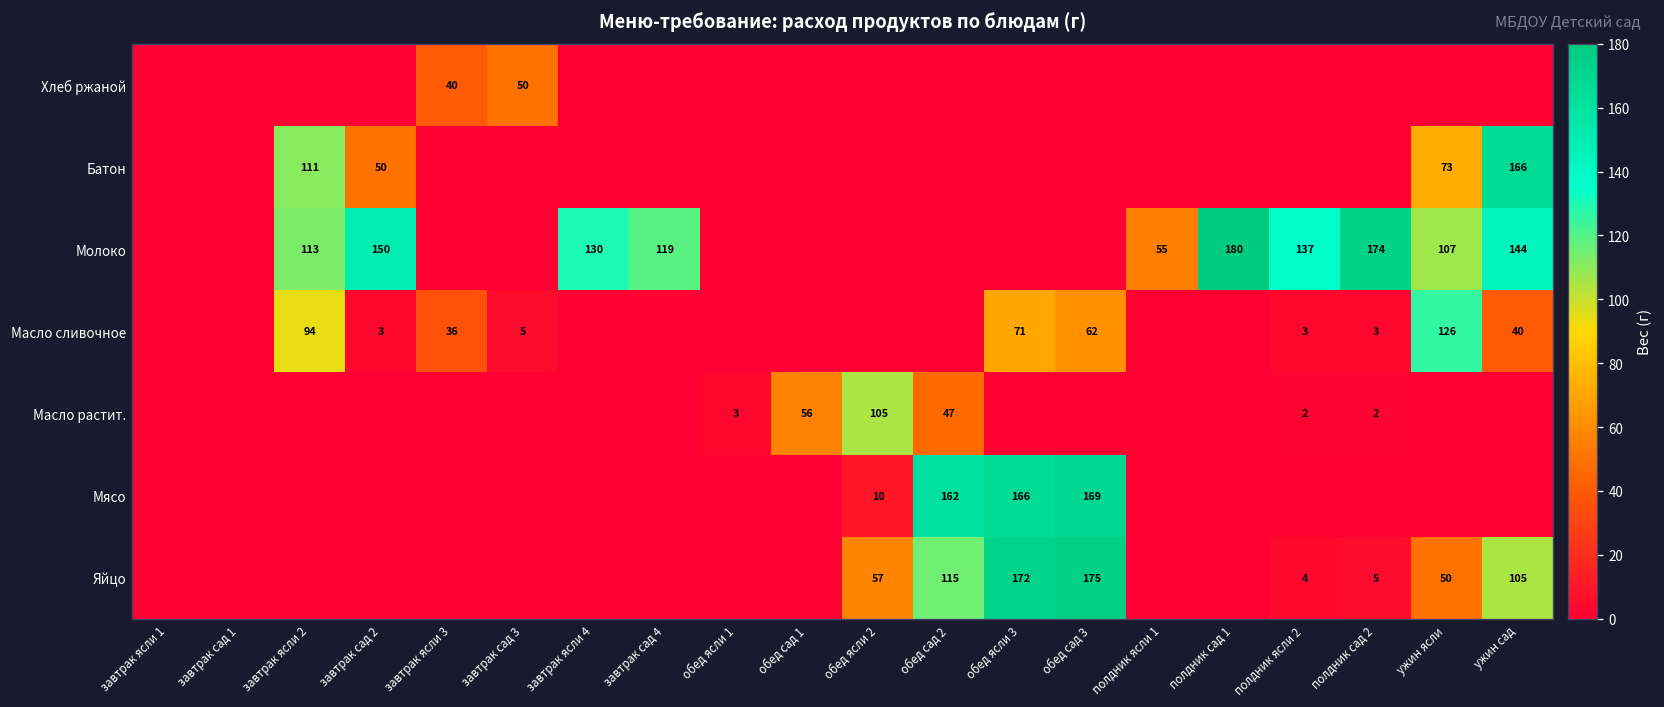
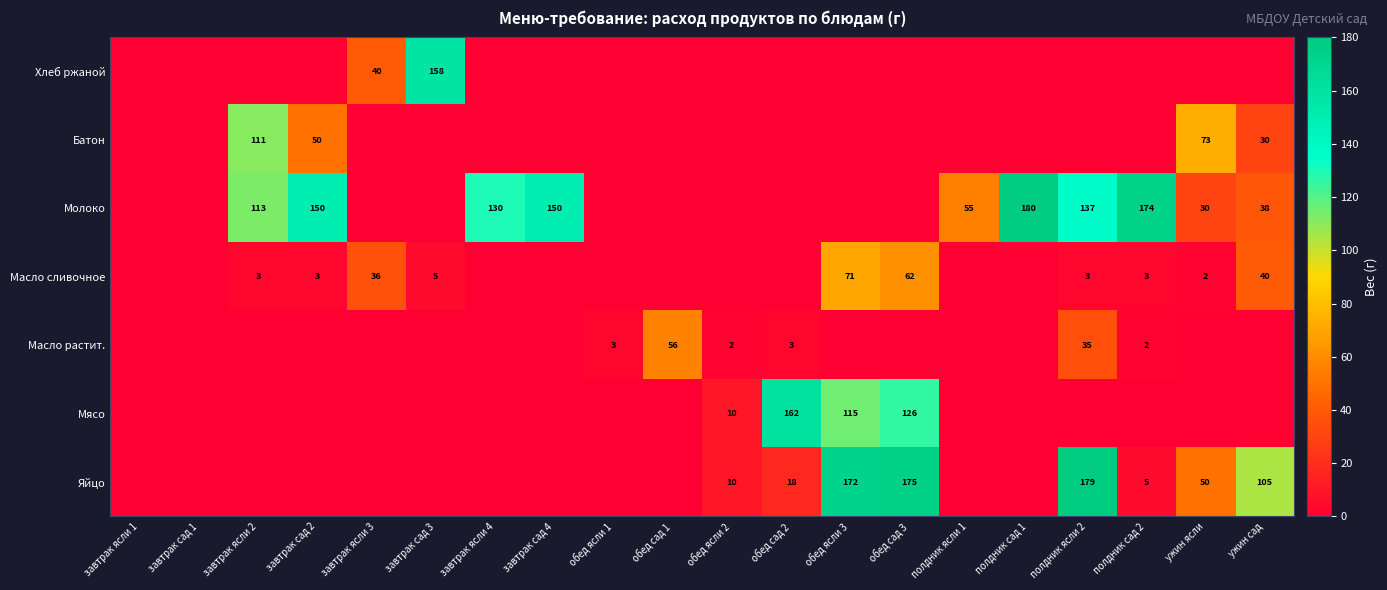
Хлеб ржаной, завтрак сад 3: 50 -> 158
Батон, ужин сад: 166 -> 30
Молоко, завтрак сад 4: 119 -> 150
Молоко, ужин ясли: 107 -> 30
Молоко, ужин сад: 144 -> 38
Масло сливочное, завтрак ясли 2: 94 -> 3
Масло сливочное, ужин ясли: 126 -> 2
Масло растит., обед ясли 2: 105 -> 2
Масло растит., обед сад 2: 47 -> 3
Масло растит., полдник ясли 2: 2 -> 35
Мясо, обед ясли 3: 166 -> 115
Мясо, обед сад 3: 169 -> 126
Яйцо, обед ясли 2: 57 -> 10
Яйцо, обед сад 2: 115 -> 18
Яйцо, полдник ясли 2: 4 -> 179
